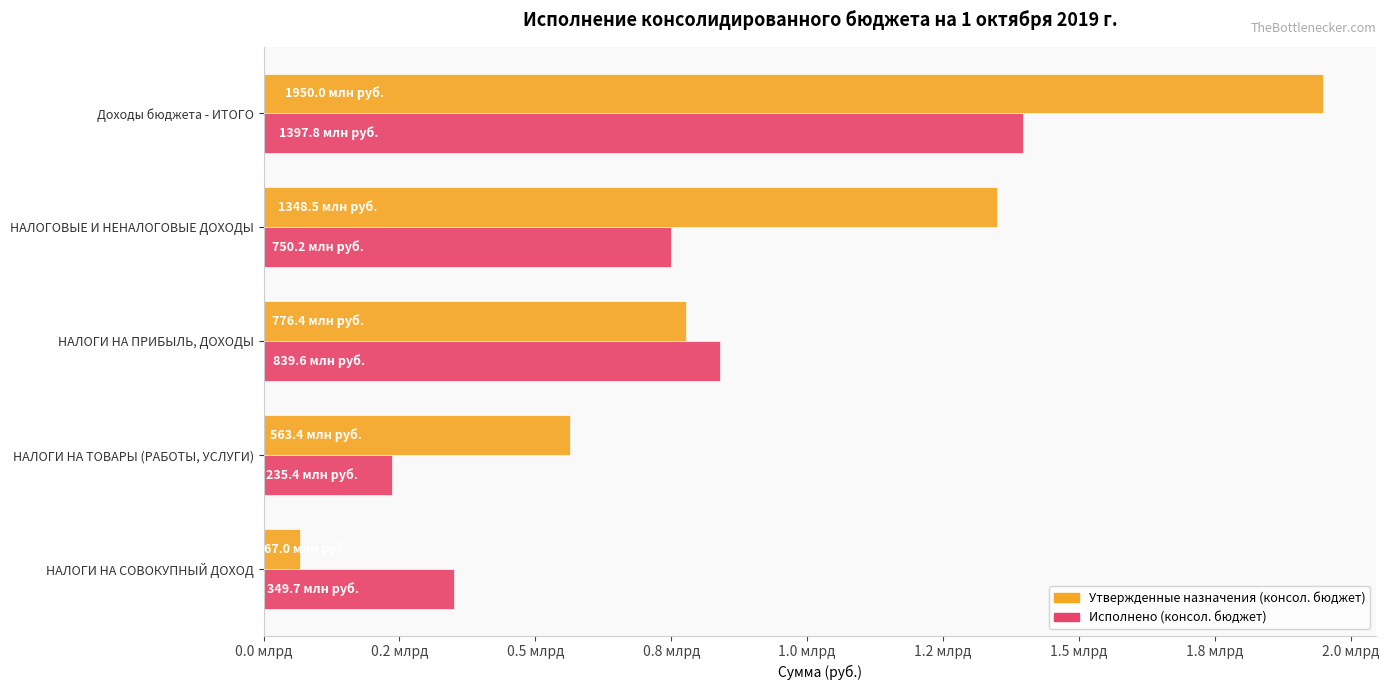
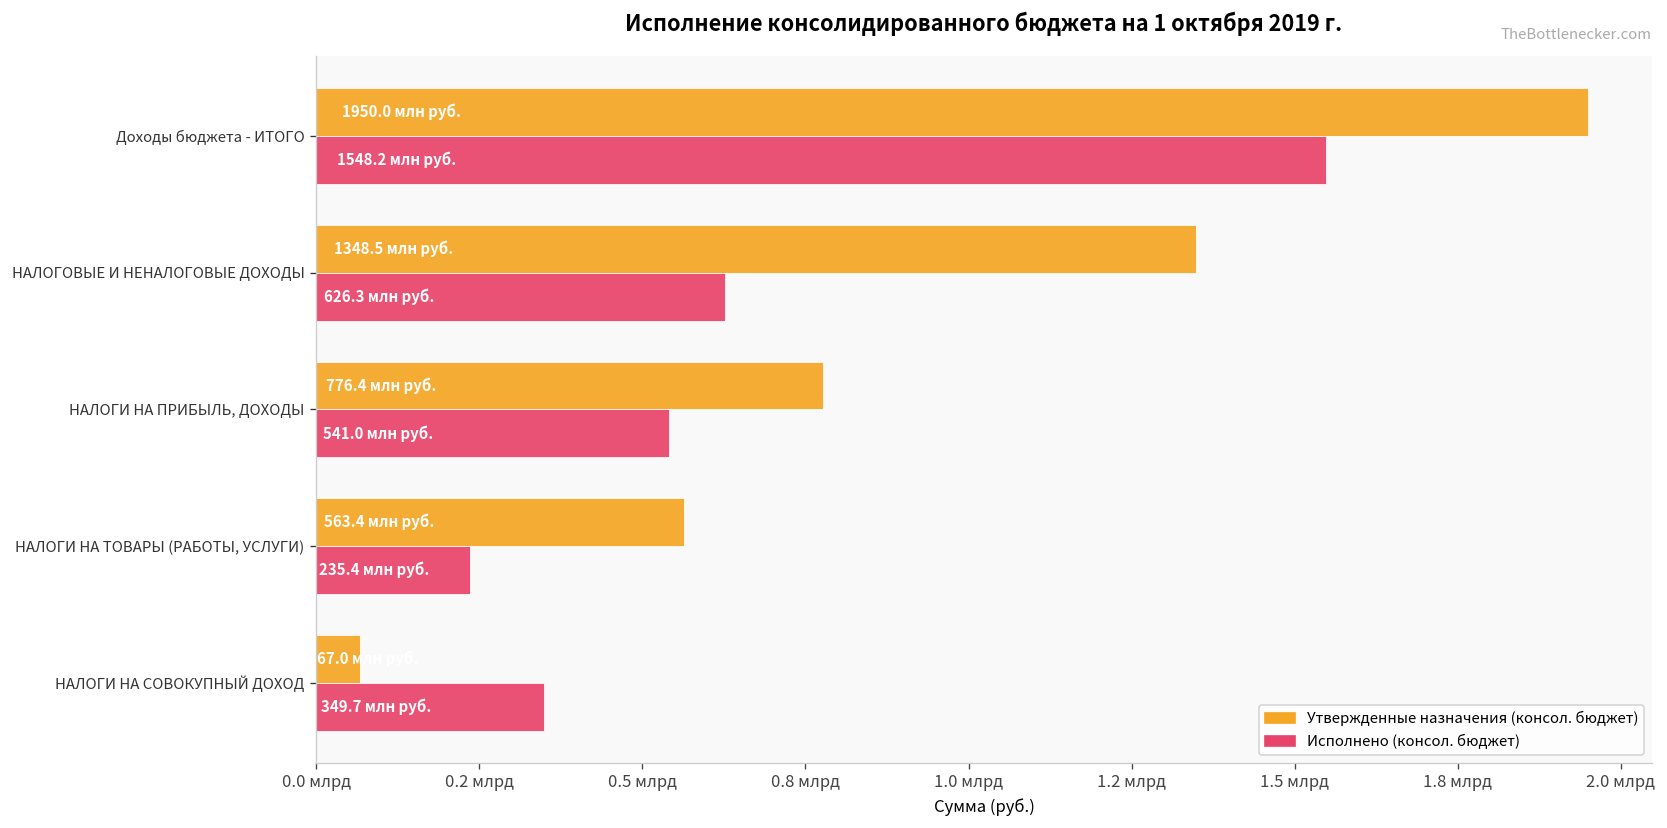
Исполнено (консол. бюджет), Доходы бюджета - ИТОГО: 1397.8 -> 1548.2
Исполнено (консол. бюджет), НАЛОГОВЫЕ И НЕНАЛОГОВЫЕ ДОХОДЫ: 750.2 -> 626.3
Исполнено (консол. бюджет), НАЛОГИ НА ПРИБЫЛЬ, ДОХОДЫ: 839.6 -> 541.0
